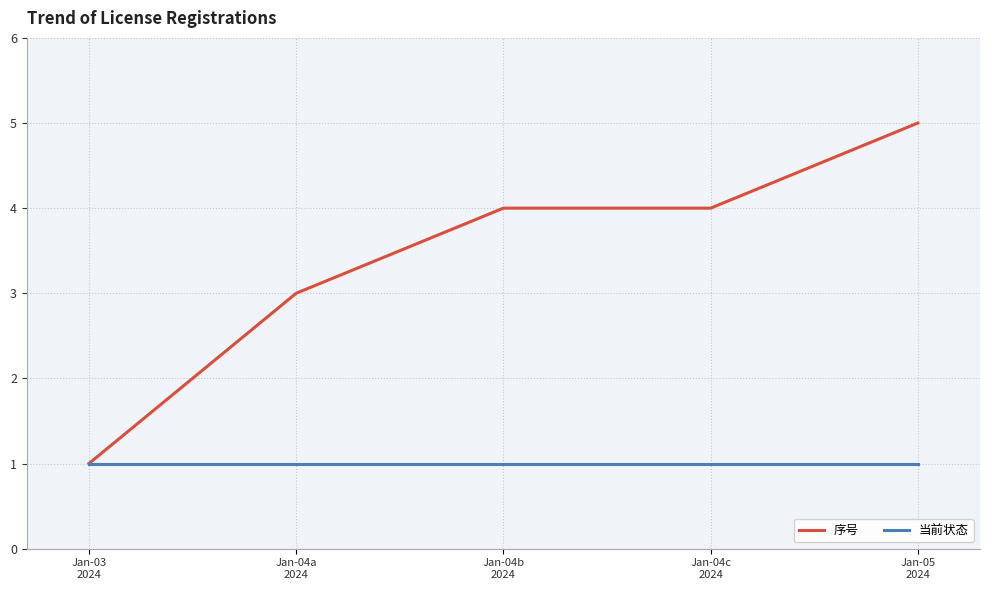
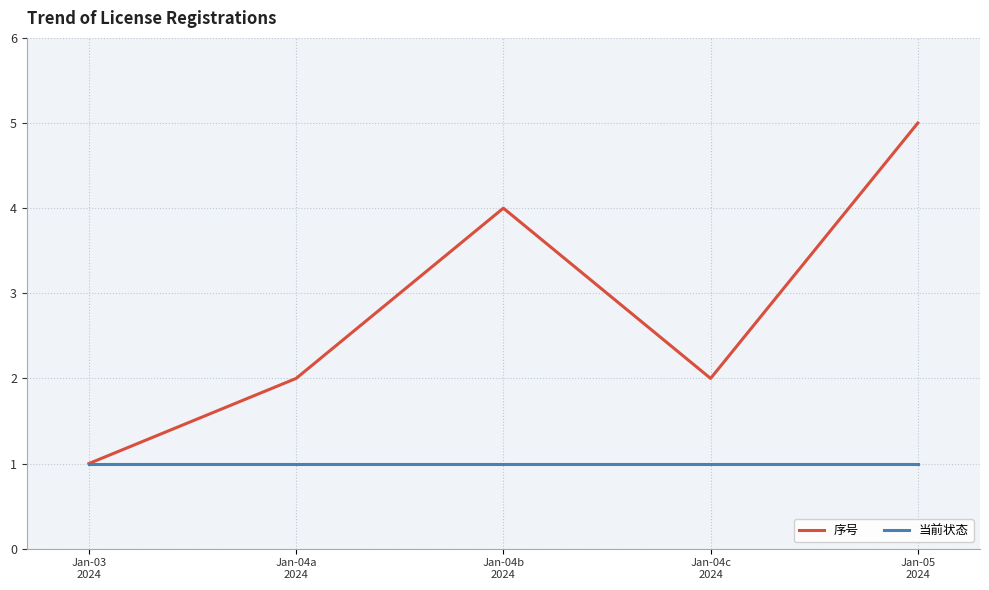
序号, Jan-04a 2024: 3 -> 2
序号, Jan-04c 2024: 4 -> 2
